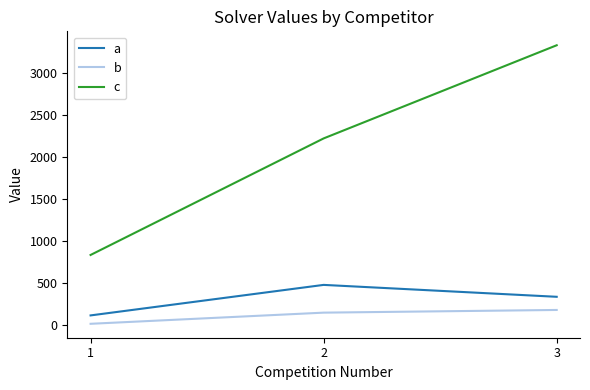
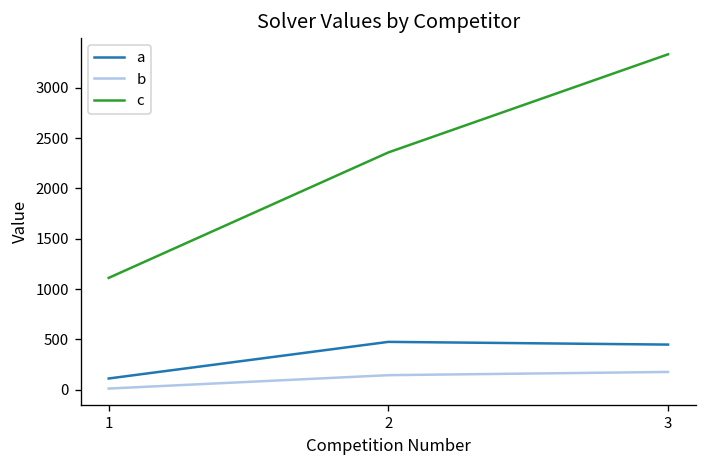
c, 1: 800 -> 1100
c, 2: 2200 -> 2400
a, 3: 300 -> 400
